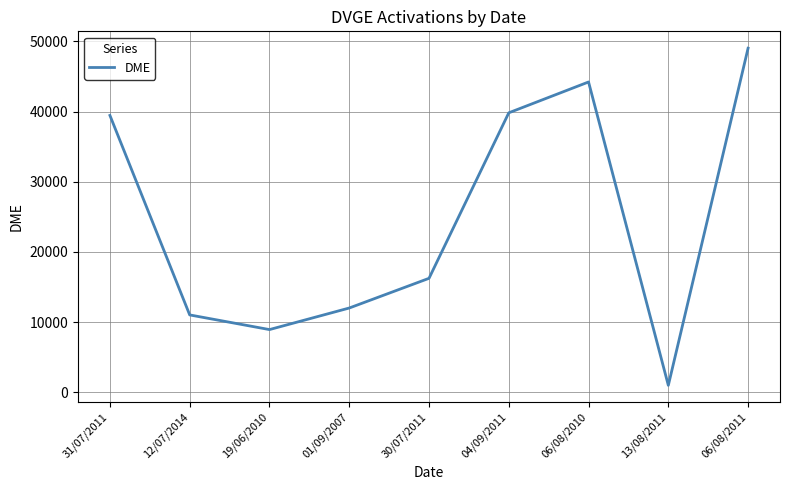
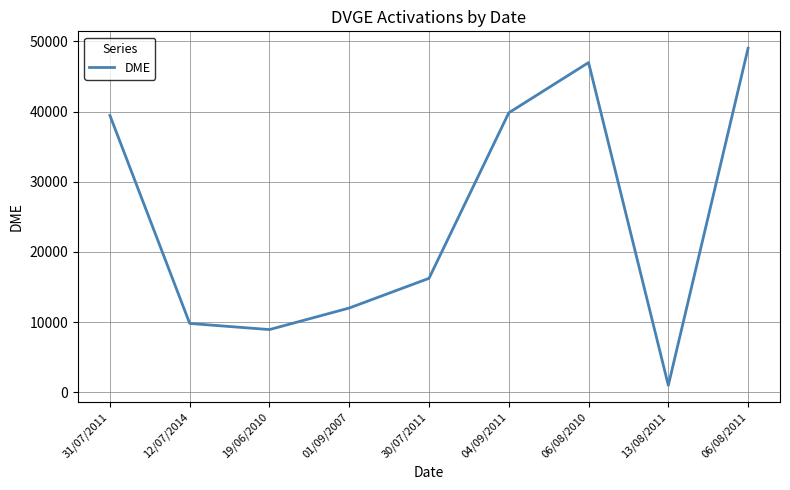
12/07/2014: 11000 -> 10000
06/08/2010: 44000 -> 47000
